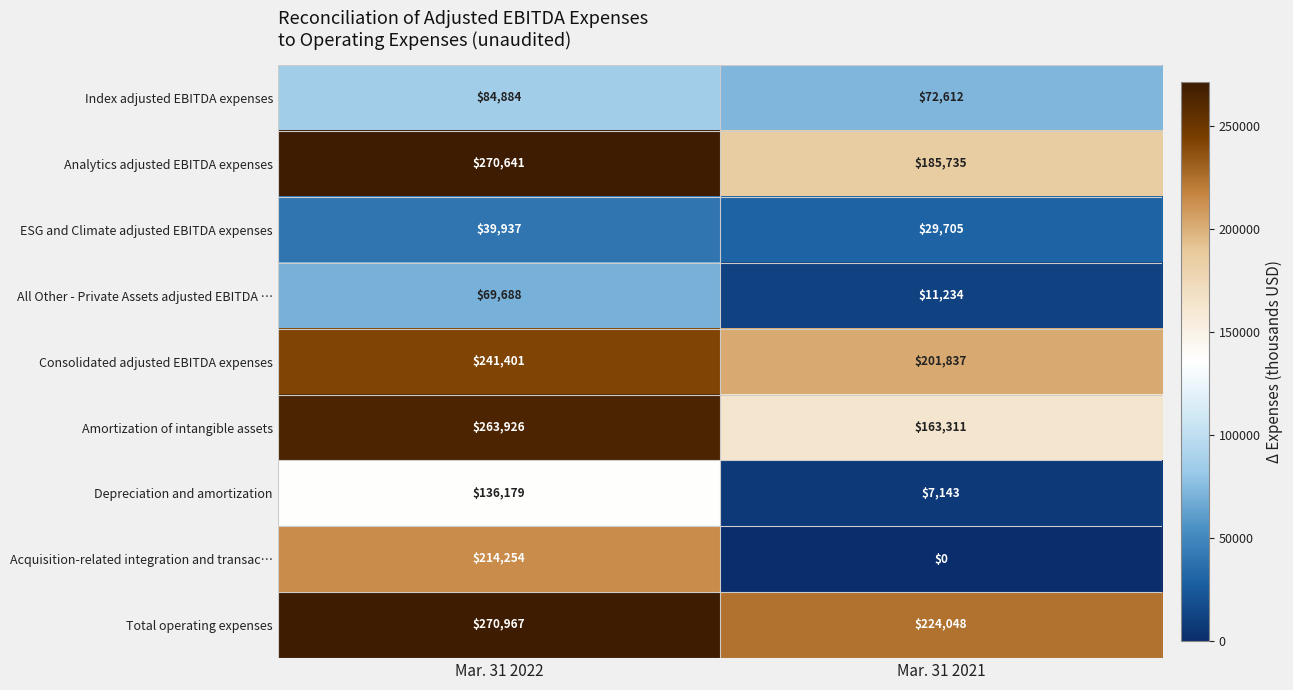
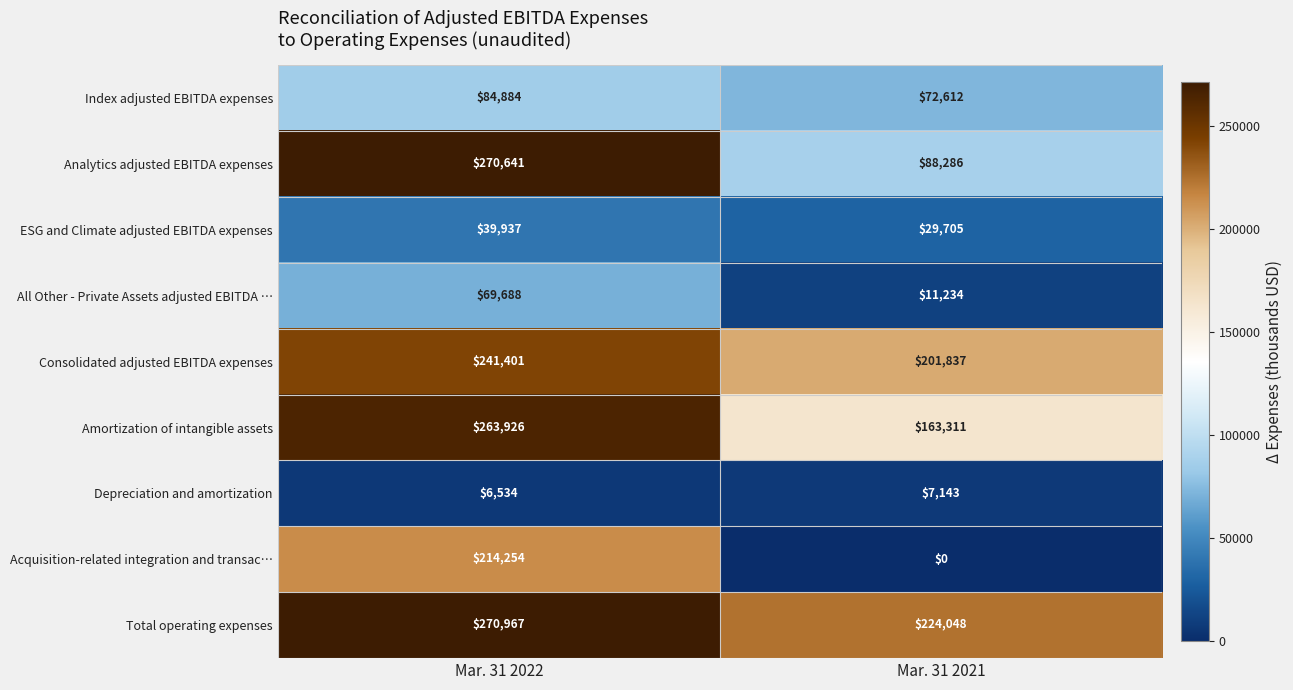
Analytics adjusted EBITDA expenses, Mar. 31 2021: $185,735 -> $88,286
Depreciation and amortization, Mar. 31 2022: $136,179 -> $6,534
